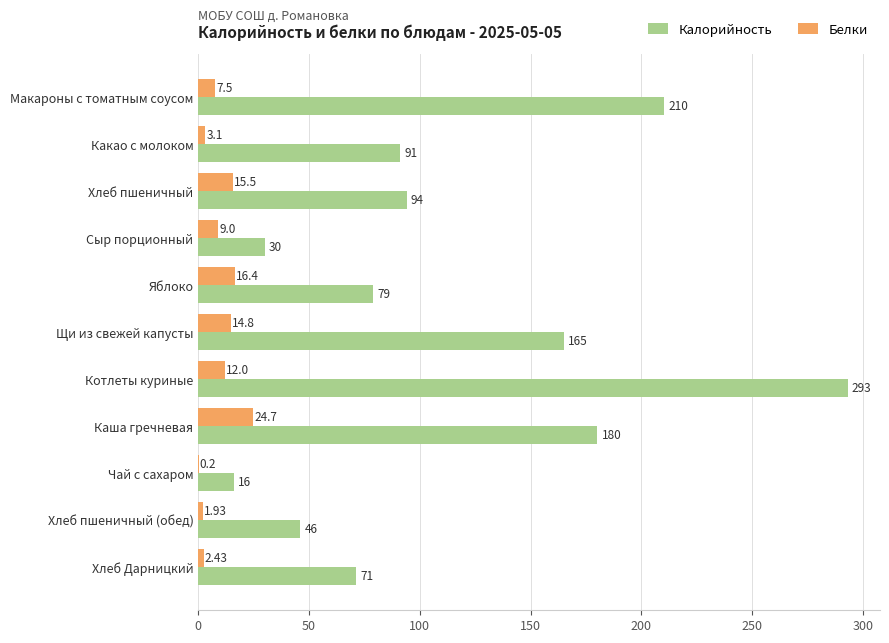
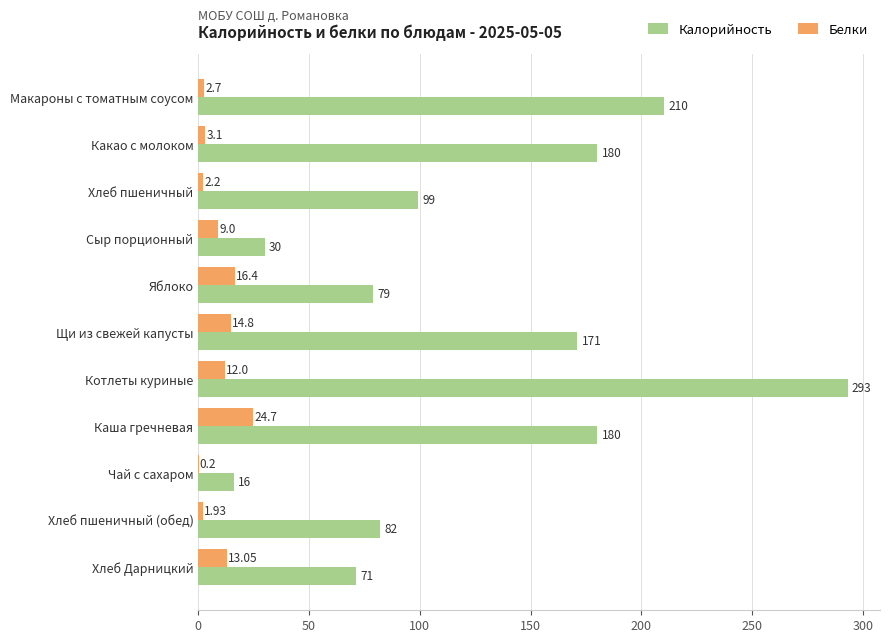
Белки, Макароны с томатным соусом: 7.5 -> 2.7
Калорийность, Какао с молоком: 91 -> 180
Белки, Хлеб пшеничный: 15.5 -> 2.2
Калорийность, Хлеб пшеничный: 94 -> 99
Калорийность, Щи из свежей капусты: 165 -> 171
Калорийность, Хлеб пшеничный (обед): 46 -> 82
Белки, Хлеб Дарницкий: 2.43 -> 13.05
